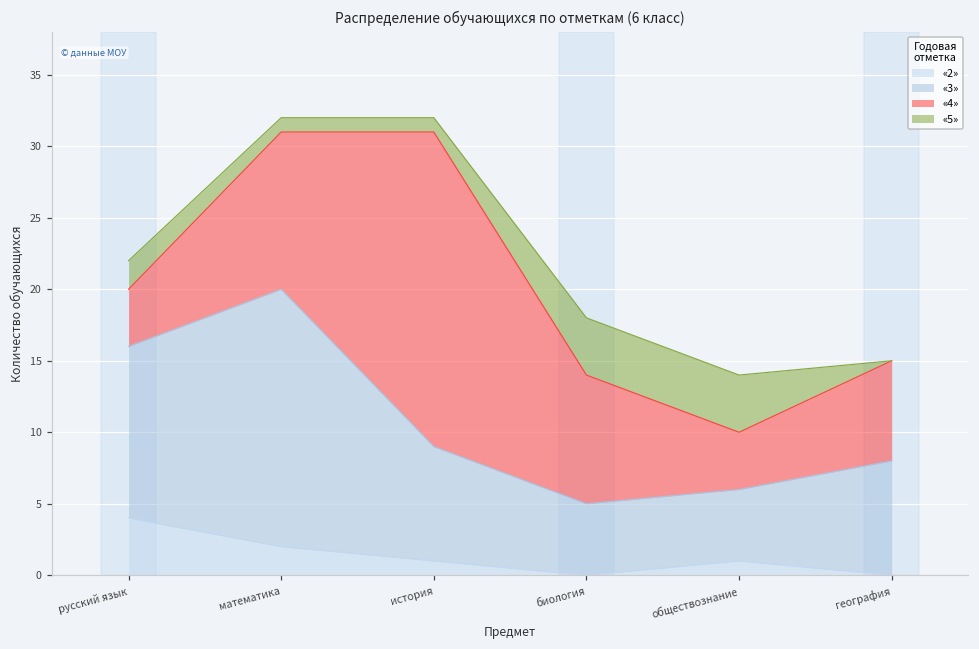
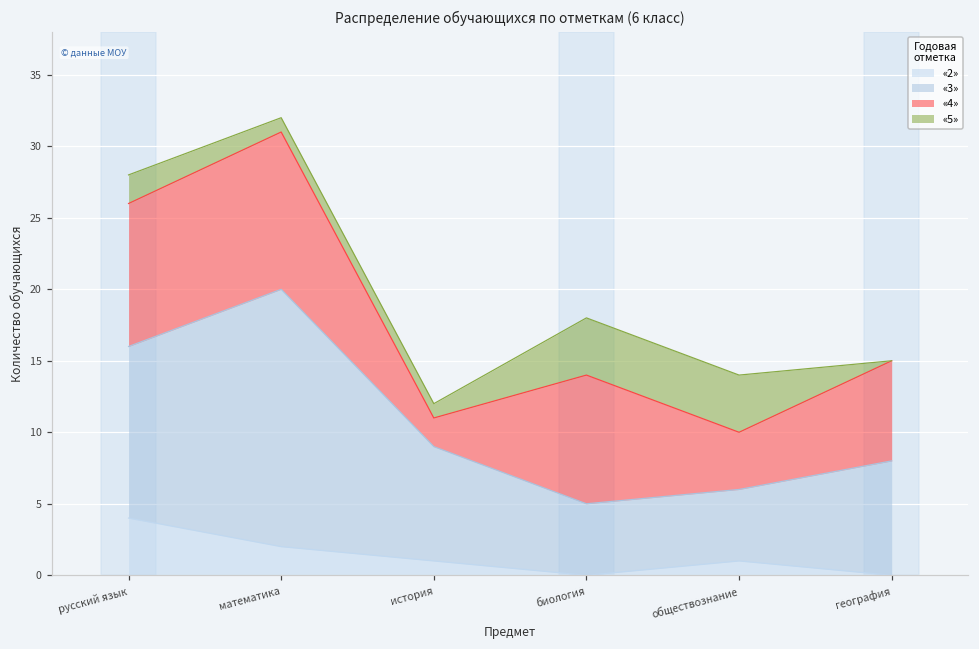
«4», русский язык: 4 -> 10
«4», история: 22 -> 2
